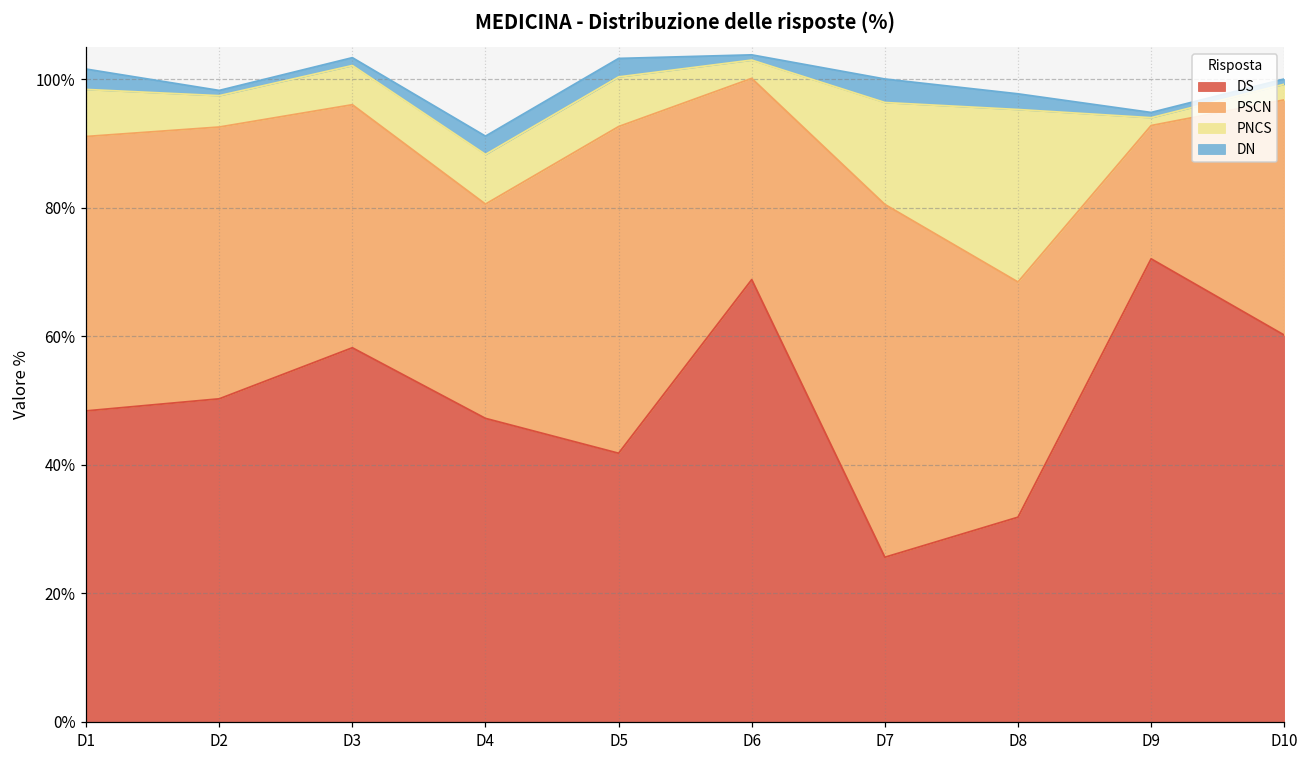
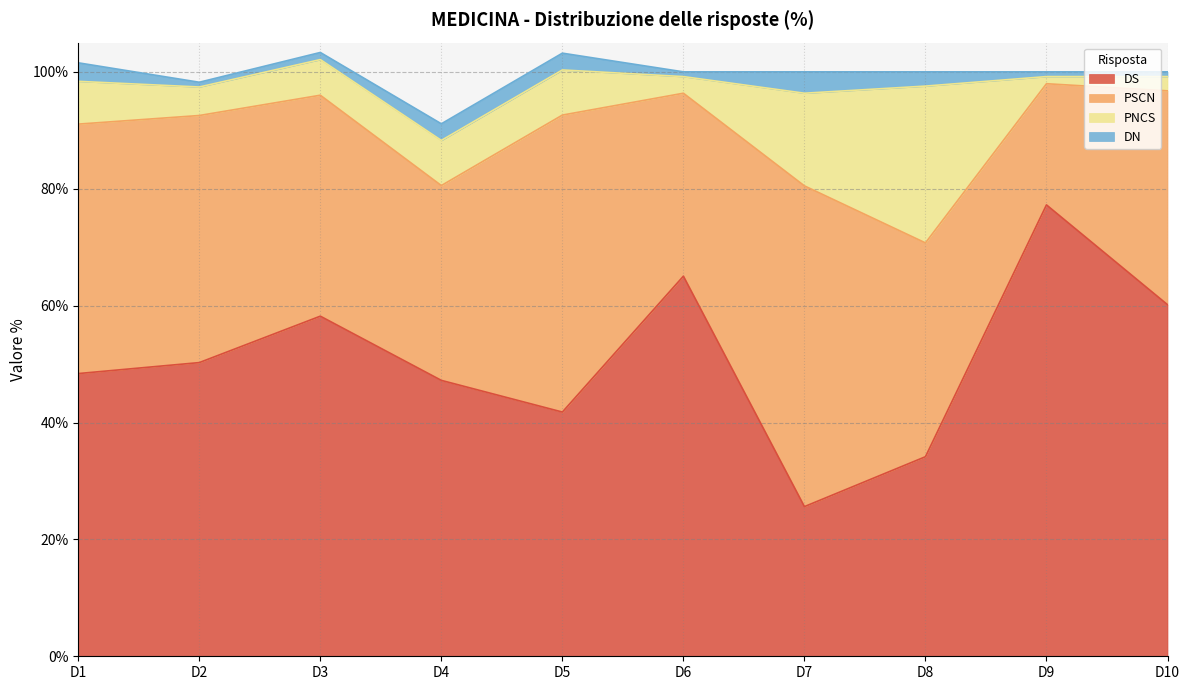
DS, D6: 69% -> 65%
DS, D8: 32% -> 34%
DS, D9: 72% -> 77%
